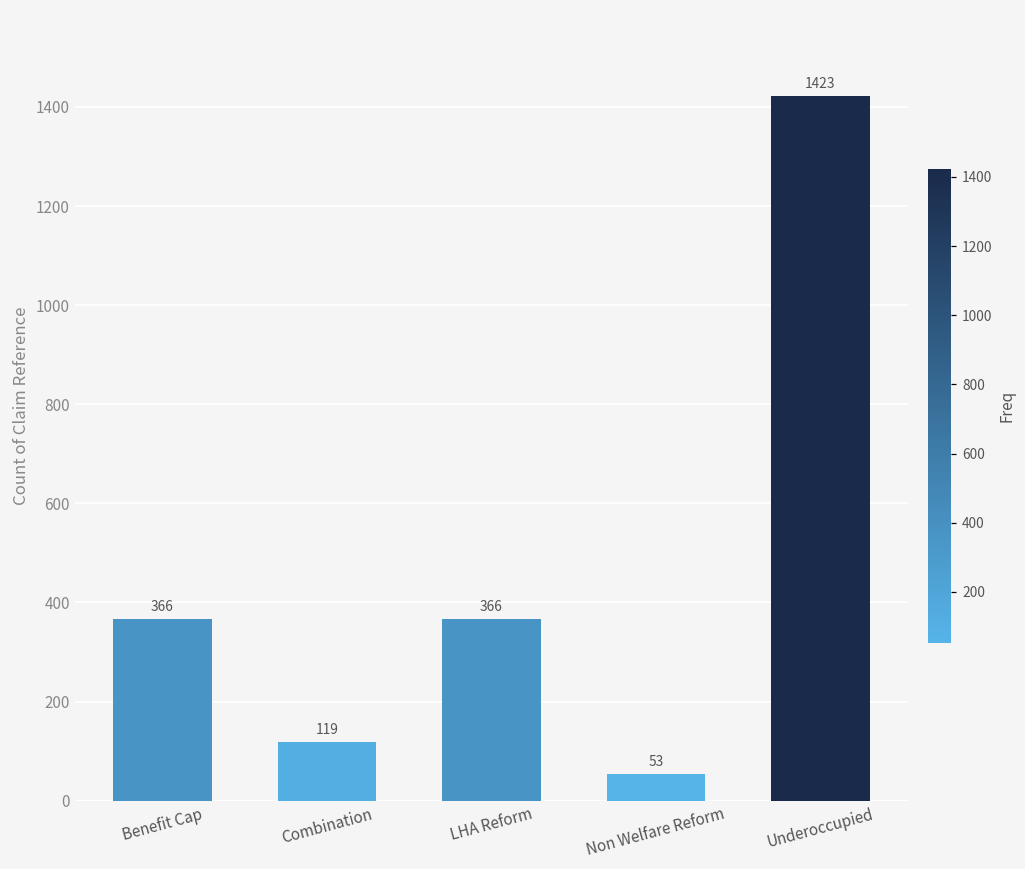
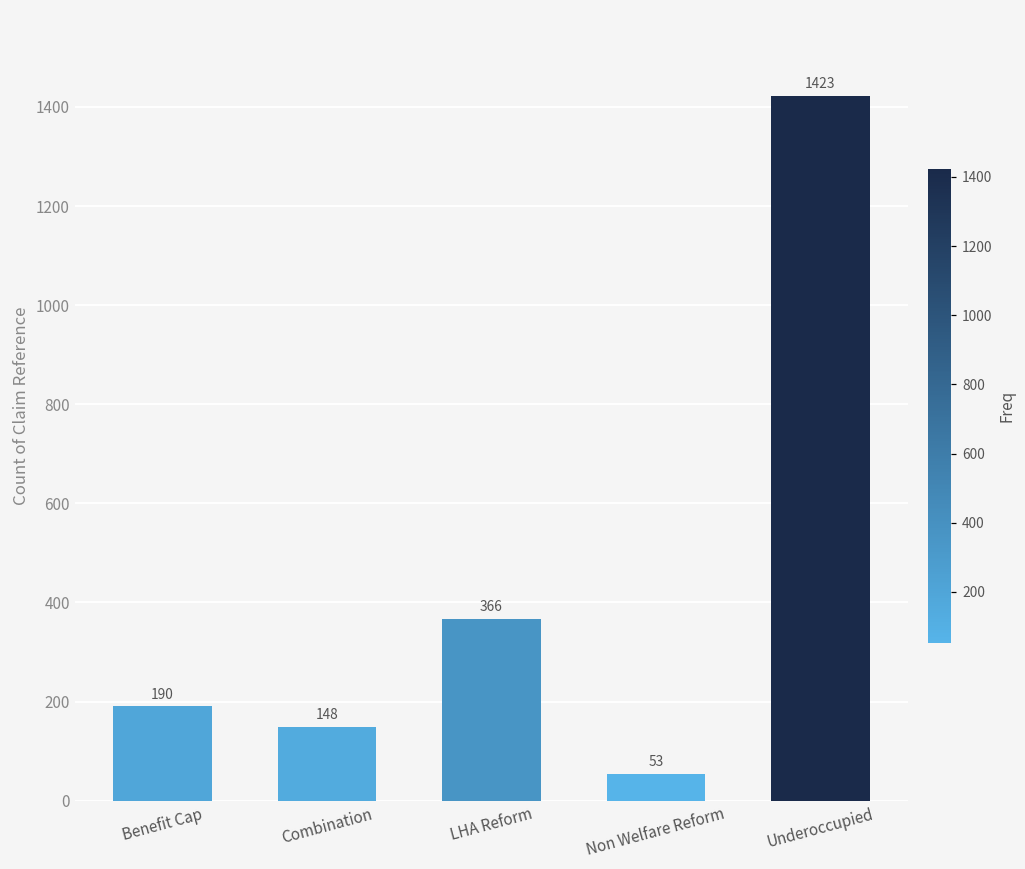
Benefit Cap: 366 -> 190
Combination: 119 -> 148
